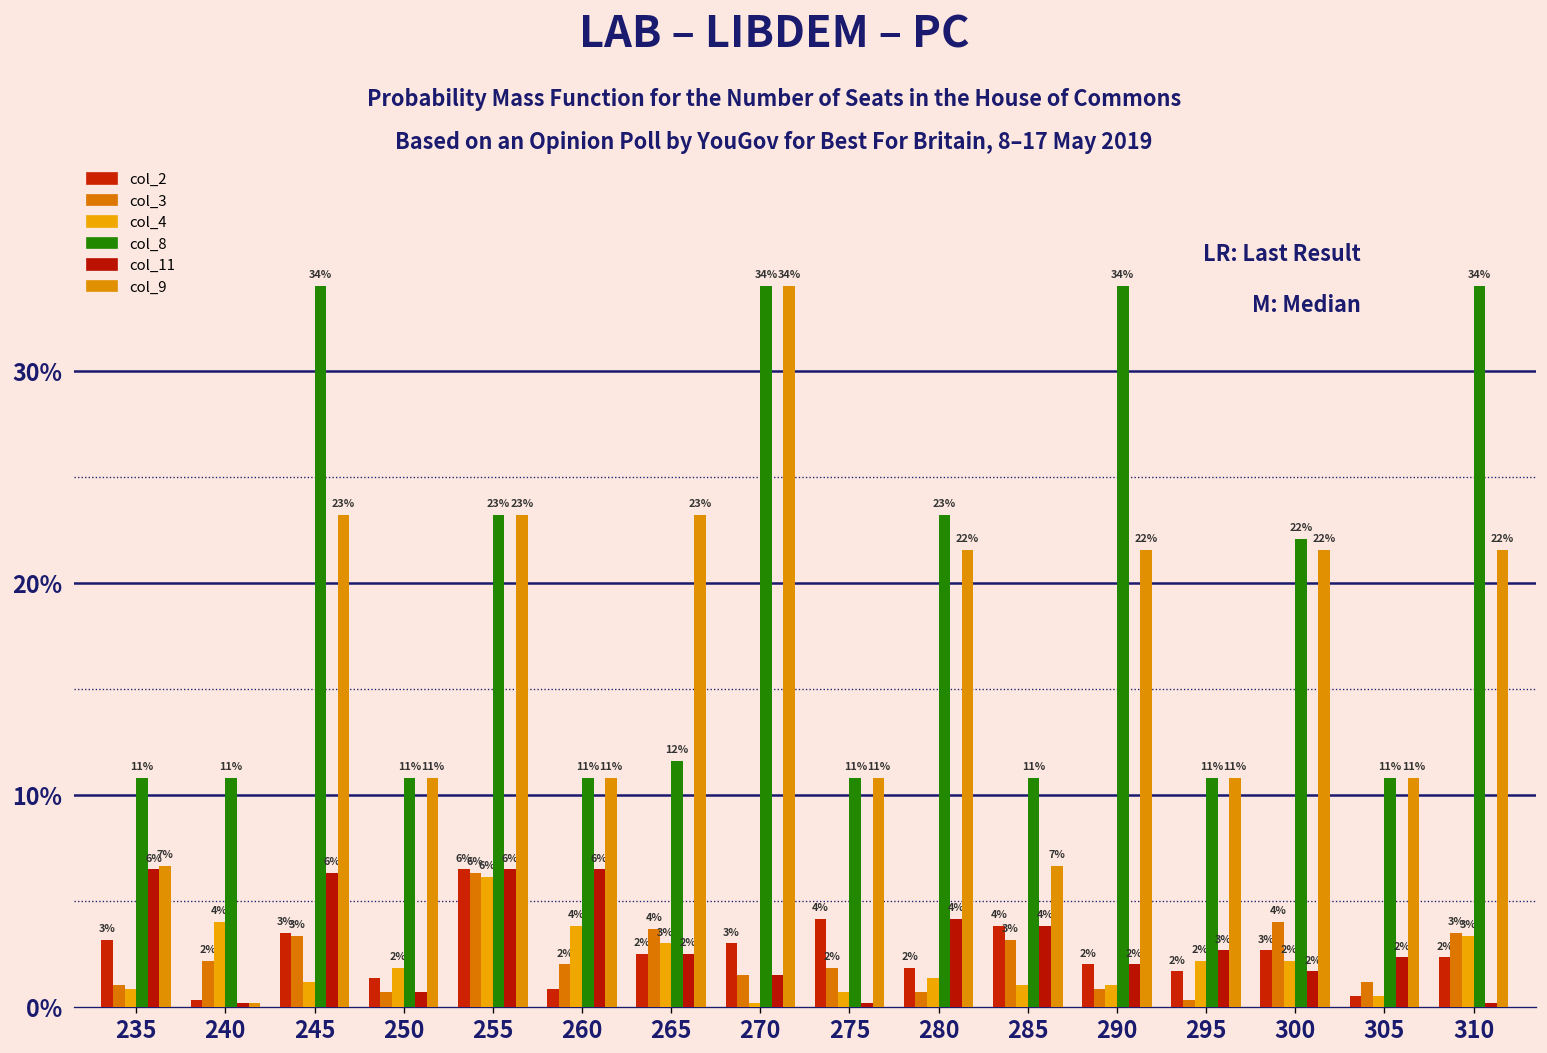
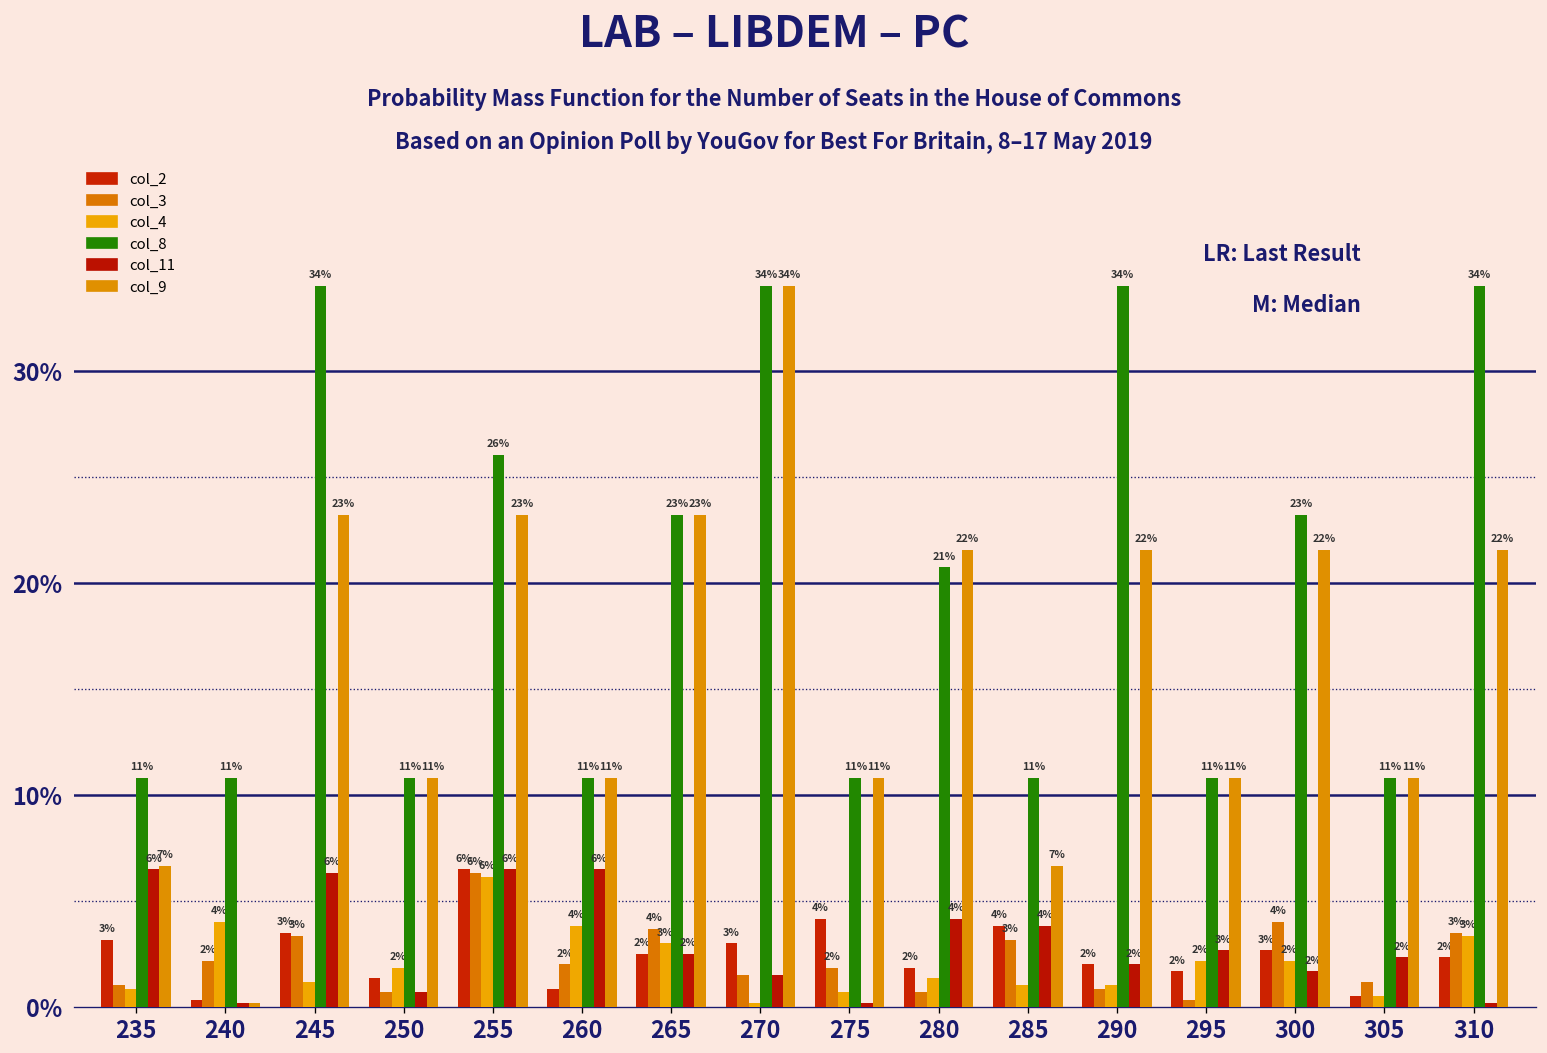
col_8, 255: 23% -> 26%
col_8, 265: 12% -> 23%
col_8, 280: 23% -> 21%
col_8, 300: 22% -> 23%
